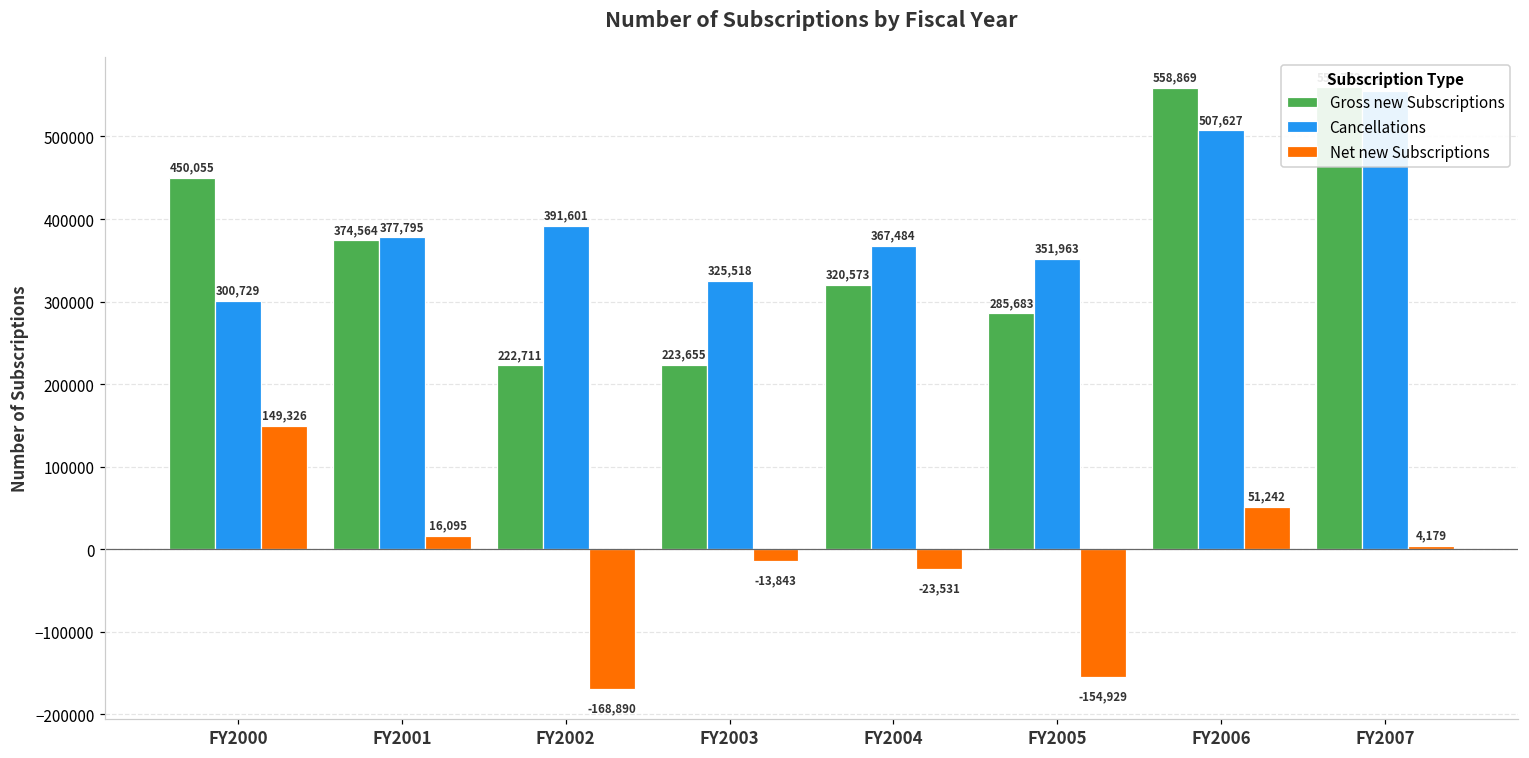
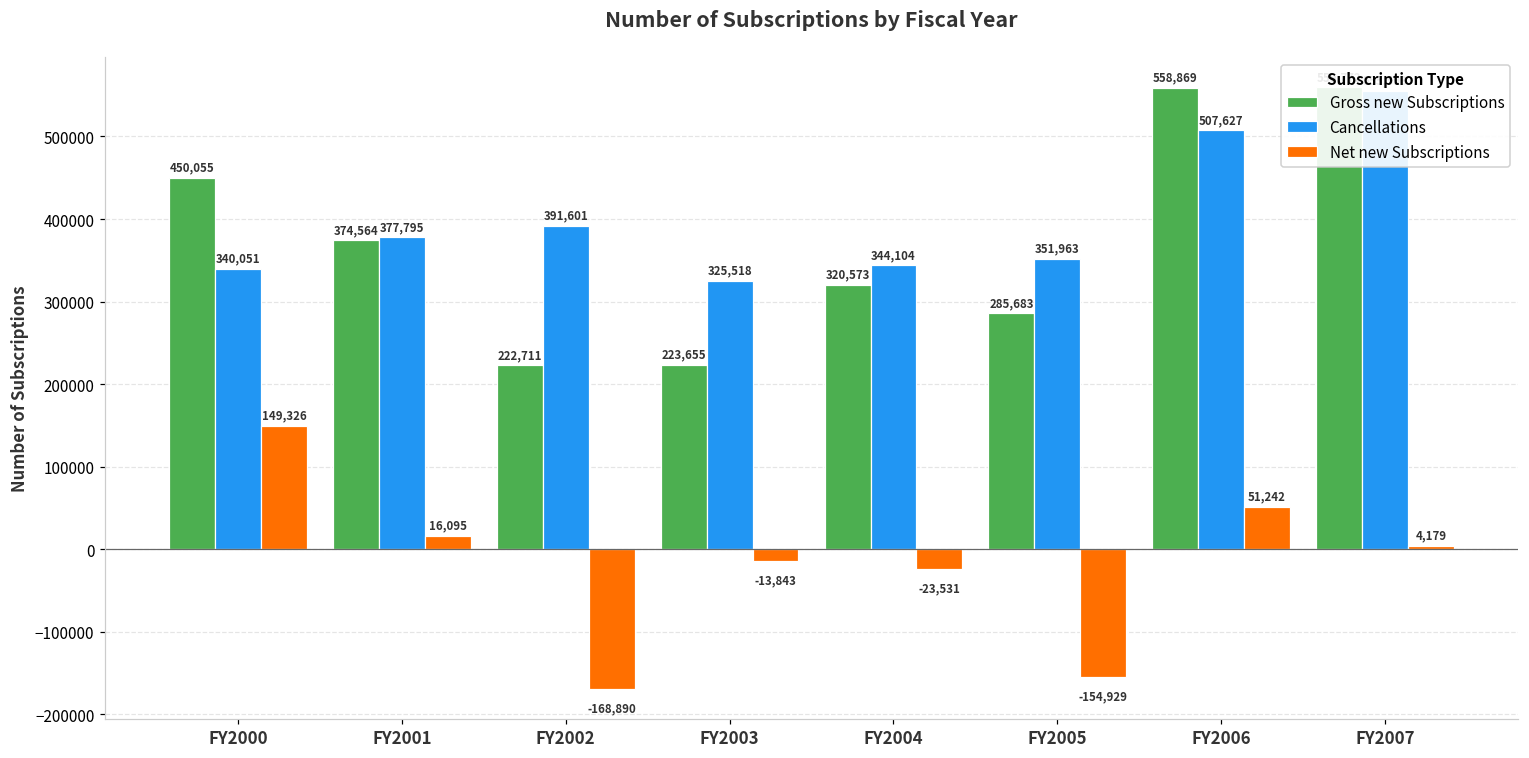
Cancellations, FY2000: 300,729 -> 340,051
Cancellations, FY2004: 367,484 -> 344,104
